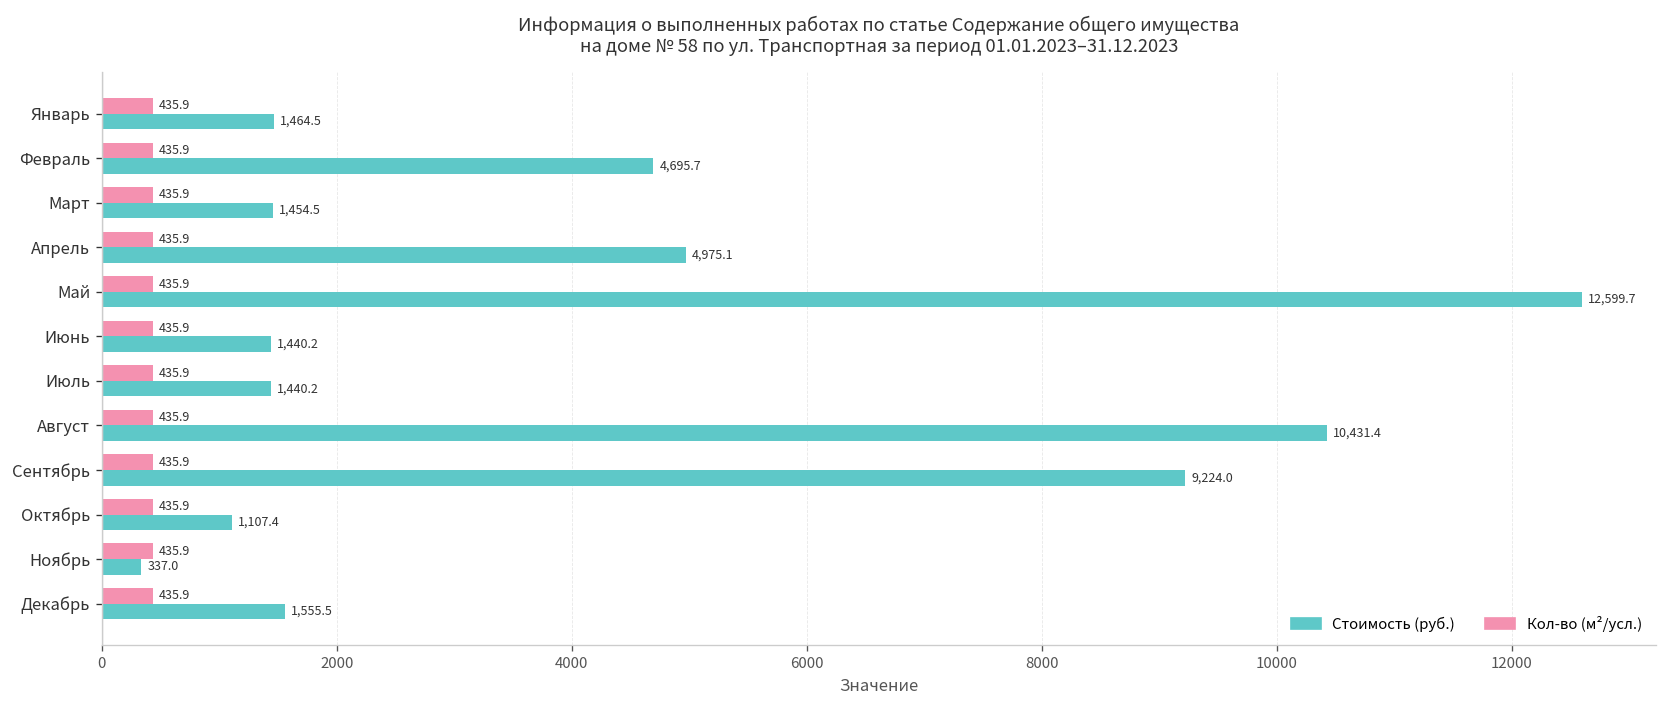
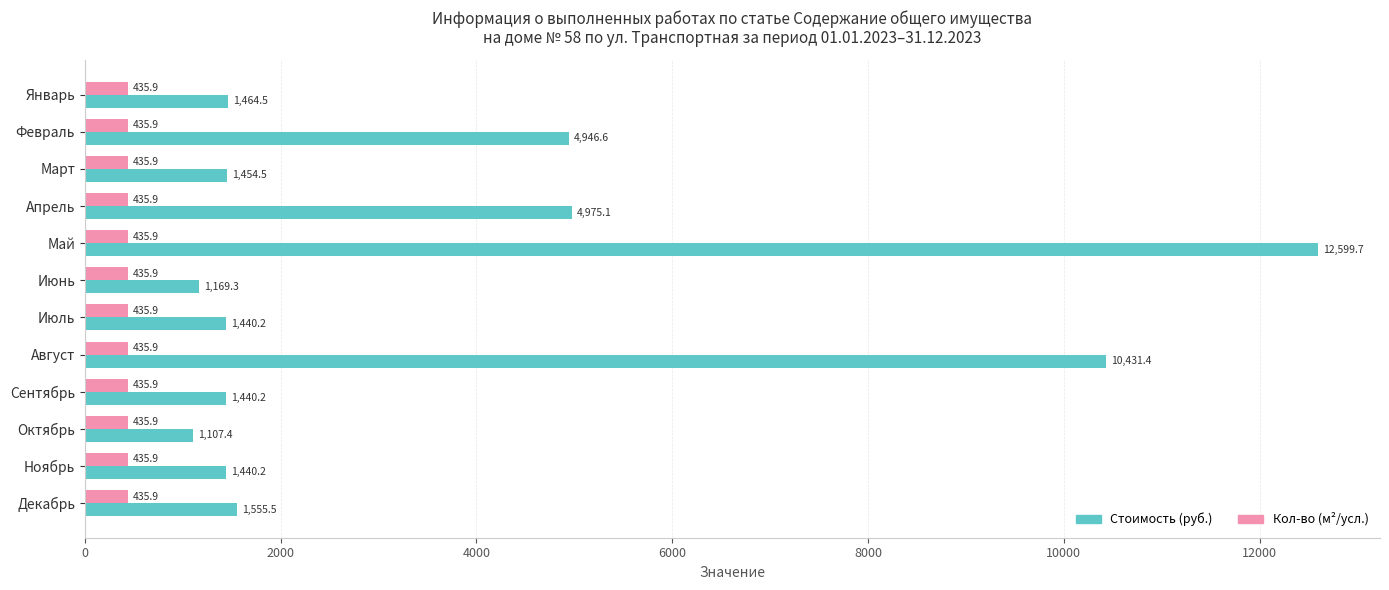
Стоимость (руб.), Февраль: 4,695.7 -> 4,946.6
Стоимость (руб.), Июнь: 1,440.2 -> 1,169.3
Стоимость (руб.), Сентябрь: 9,224.0 -> 1,440.2
Стоимость (руб.), Ноябрь: 337.0 -> 1,440.2
